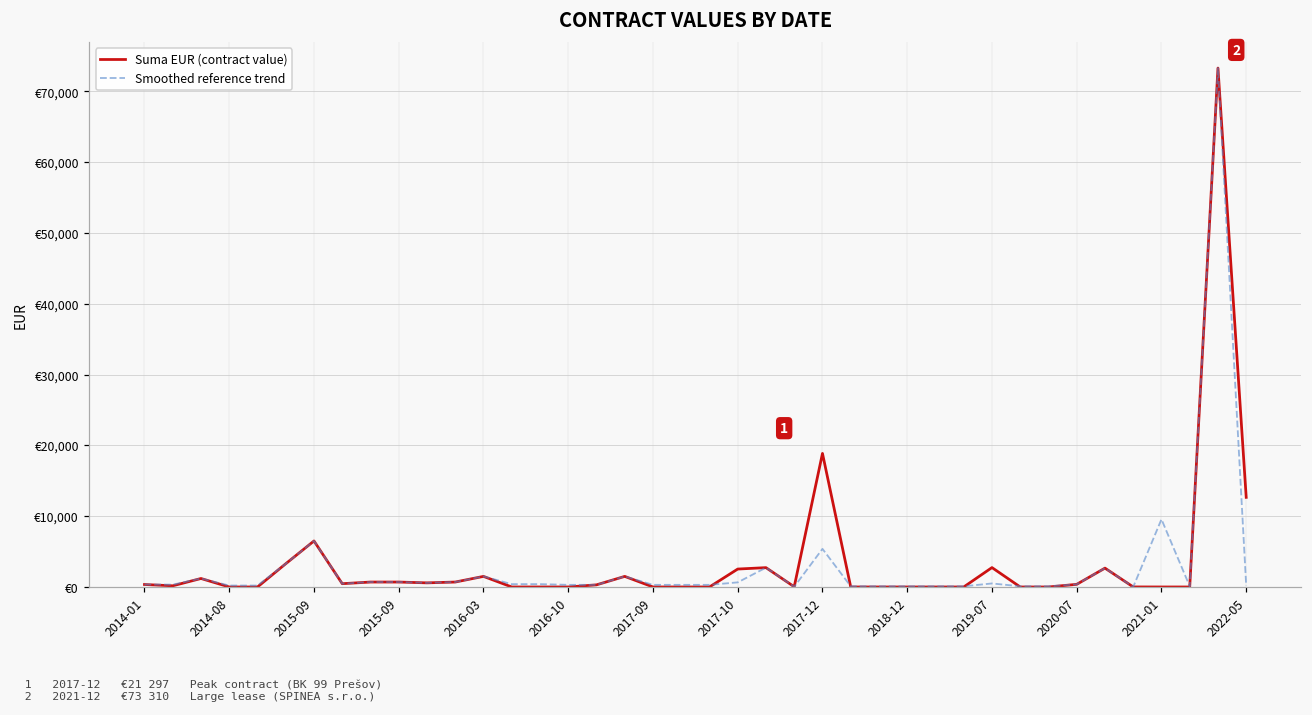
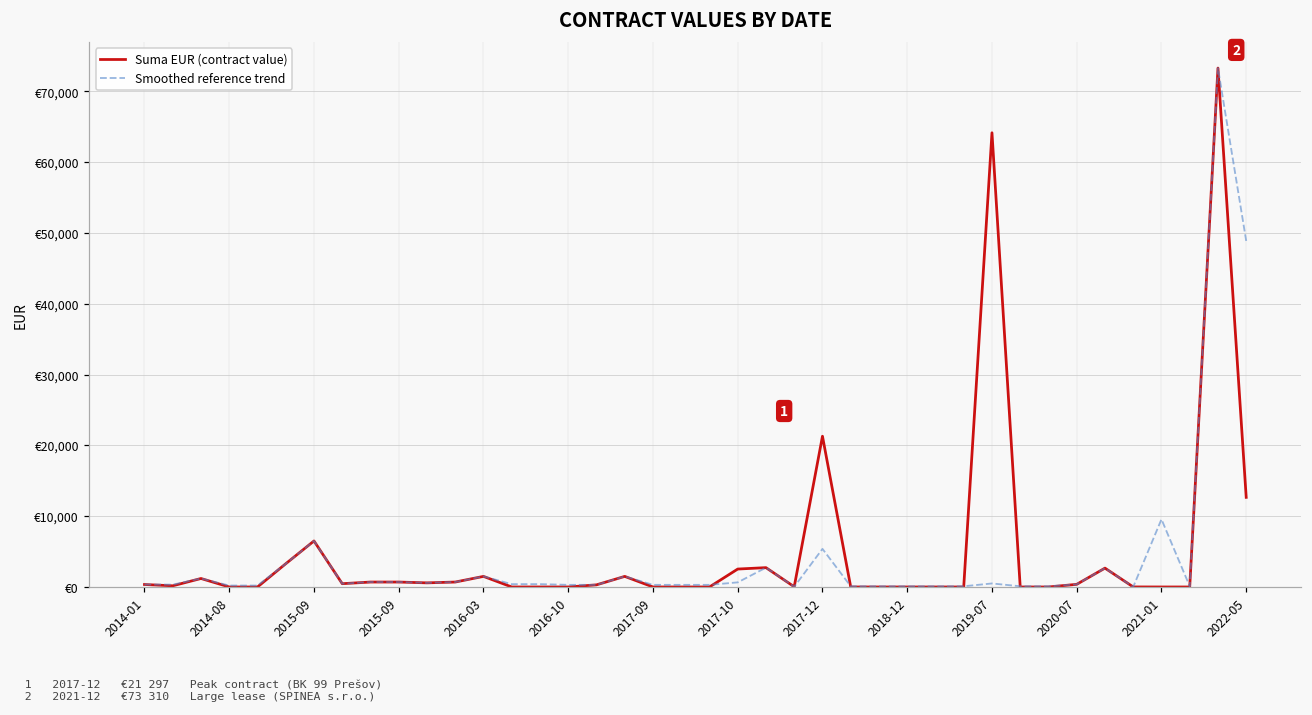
Suma EUR (contract value), 2017-12: €19,000 -> €21,000
Suma EUR (contract value), 2019-07: €3,000 -> €64,000
Smoothed reference trend, 2022-05: €0 -> €49,000
